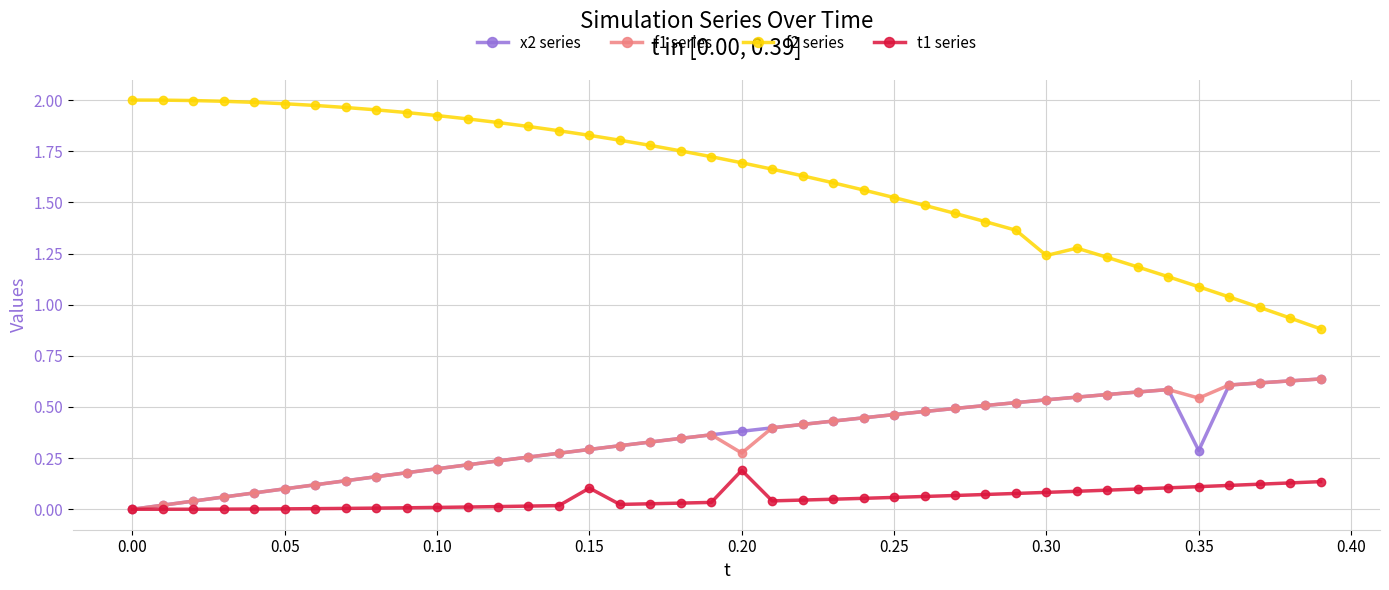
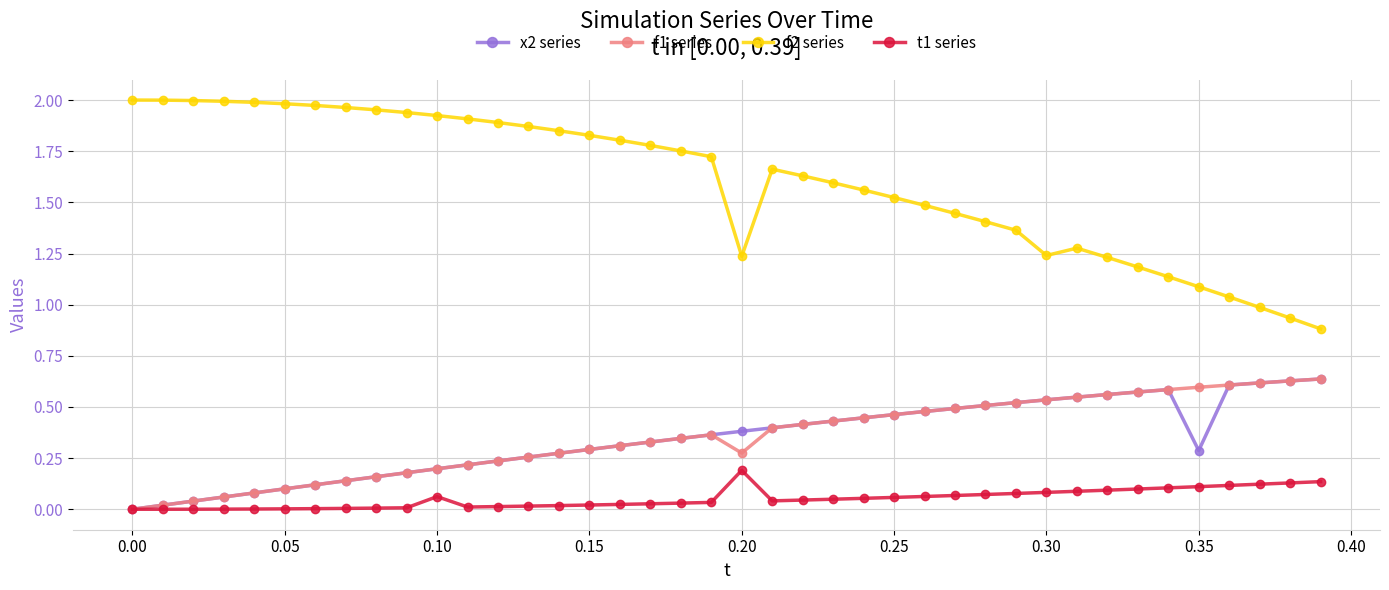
t1 series, 0.10: 0.01 -> 0.06
t1 series, 0.15: 0.10 -> 0.02
f2 series, 0.20: 1.69 -> 1.24
f1 series, 0.35: 0.54 -> 0.60
